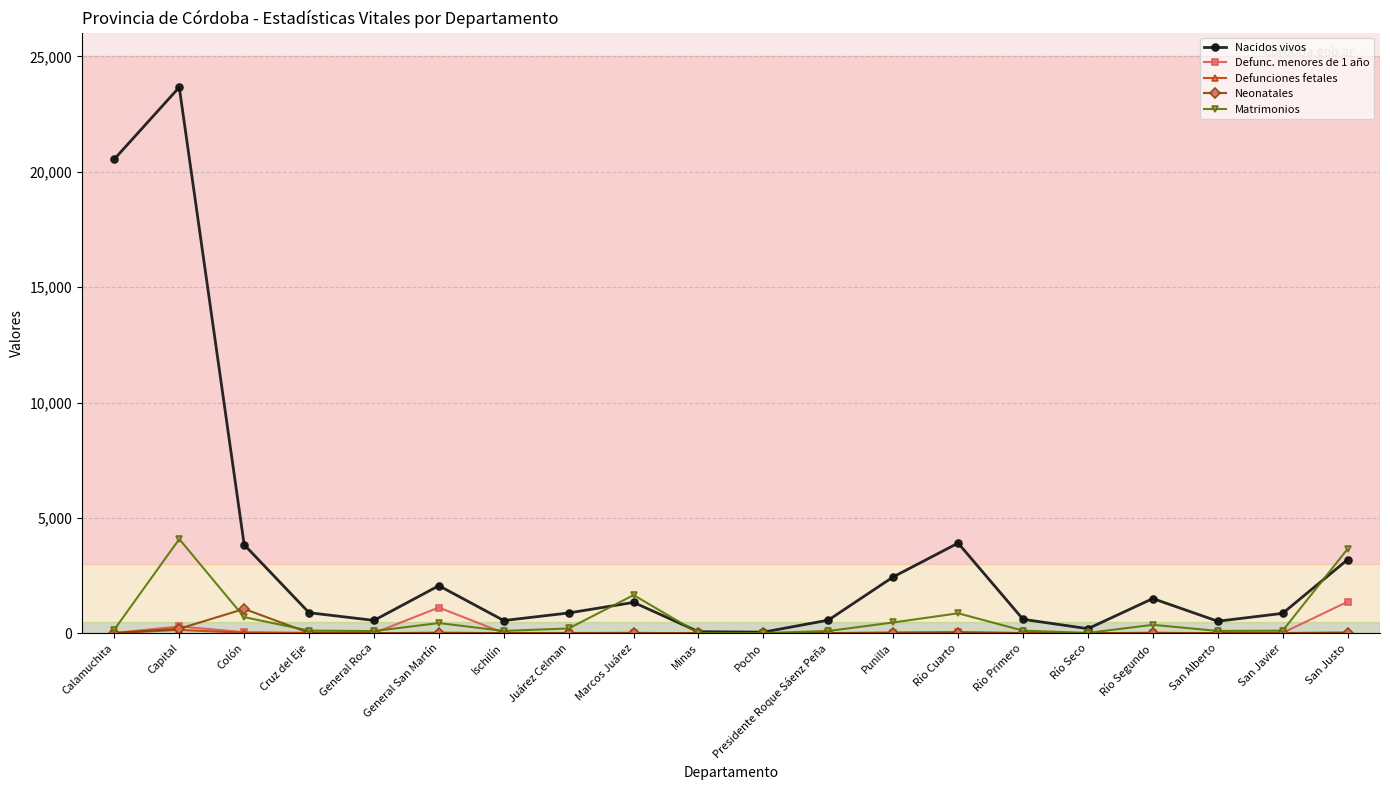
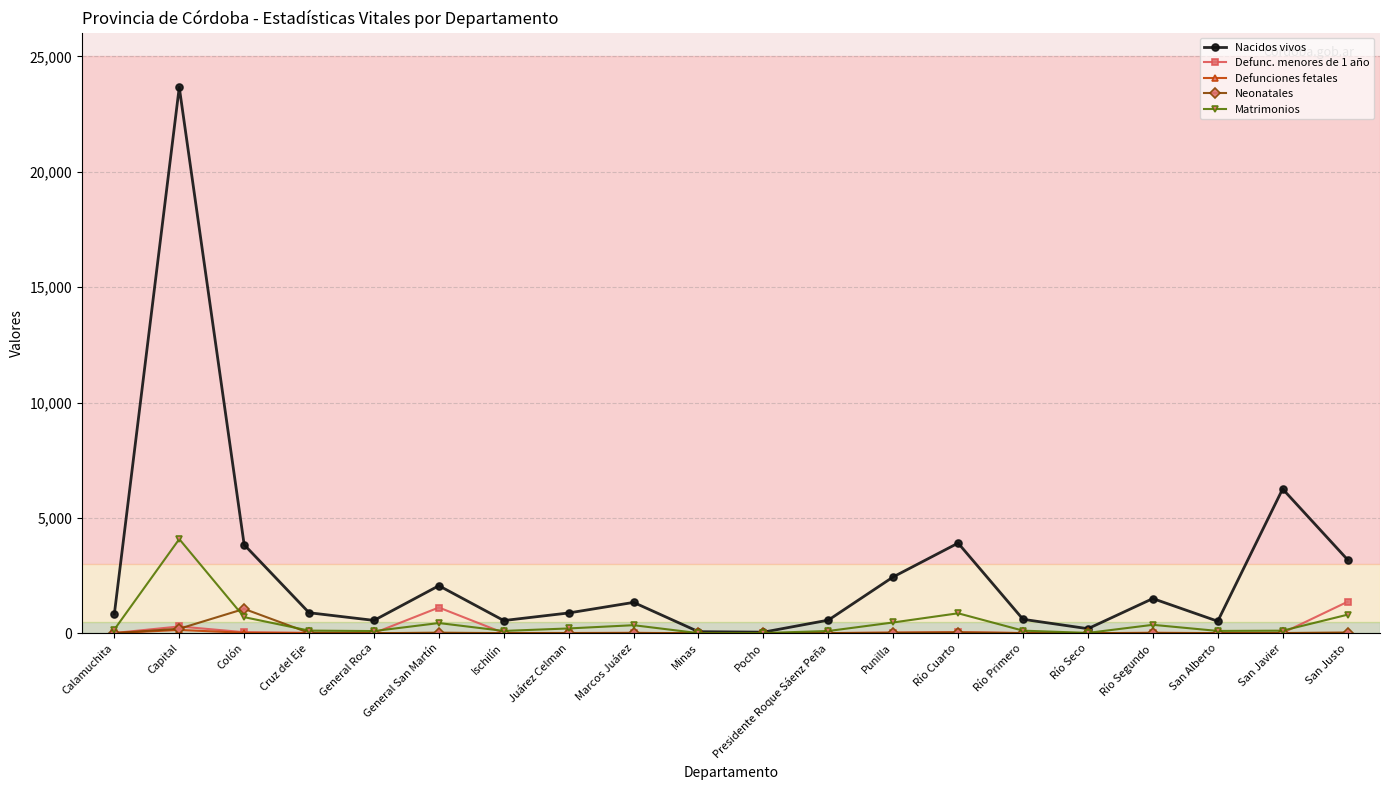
Nacidos vivos, Calamuchita: 20,500 -> 800
Matrimonios, Marcos Juárez: 1,700 -> 300
Nacidos vivos, San Javier: 900 -> 6,300
Matrimonios, San Justo: 3,700 -> 800
